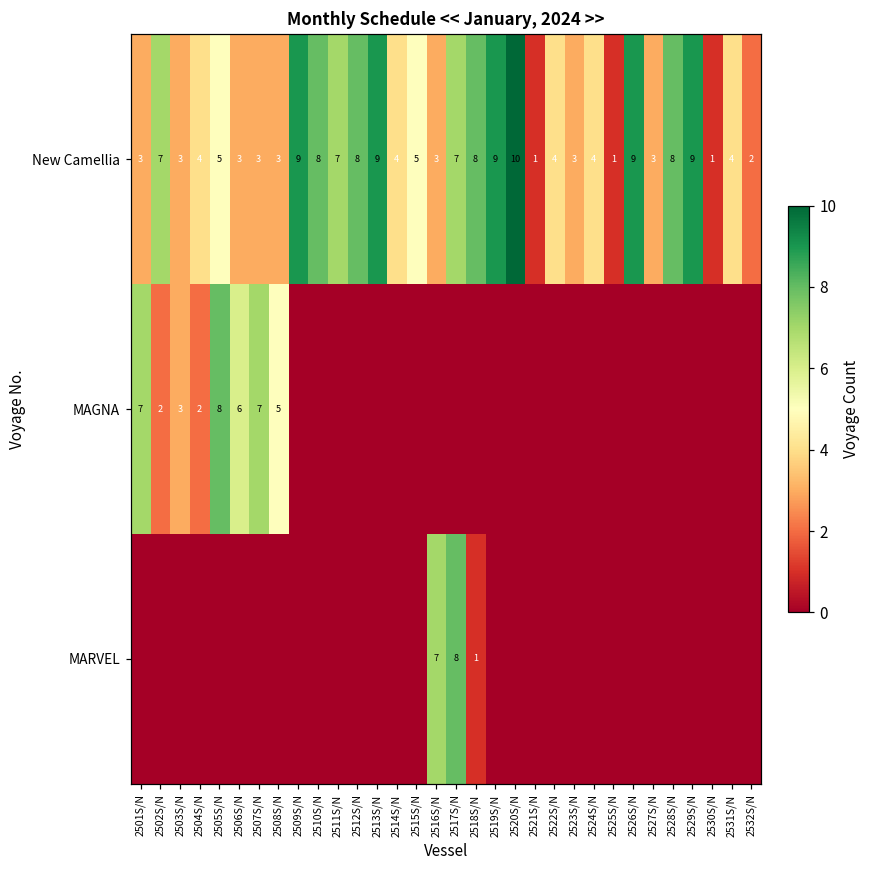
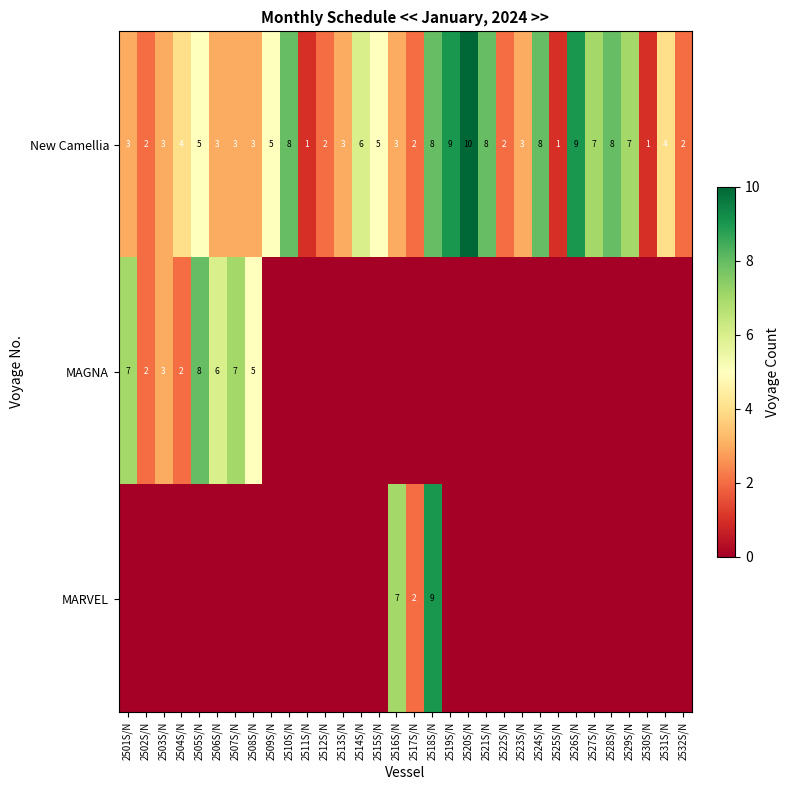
New Camellia, 2502S/N: 7 -> 2
New Camellia, 2509S/N: 9 -> 5
New Camellia, 2511S/N: 7 -> 1
New Camellia, 2512S/N: 8 -> 2
New Camellia, 2513S/N: 9 -> 3
New Camellia, 2514S/N: 4 -> 6
New Camellia, 2517S/N: 7 -> 2
New Camellia, 2521S/N: 1 -> 8
New Camellia, 2522S/N: 4 -> 2
New Camellia, 2524S/N: 4 -> 8
New Camellia, 2527S/N: 3 -> 7
New Camellia, 2529S/N: 9 -> 7
MARVEL, 2517S/N: 8 -> 2
MARVEL, 2518S/N: 1 -> 9
